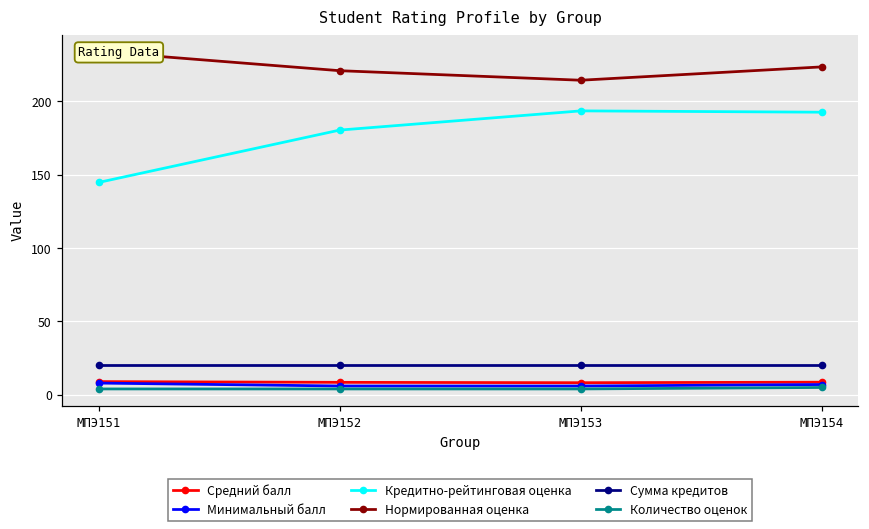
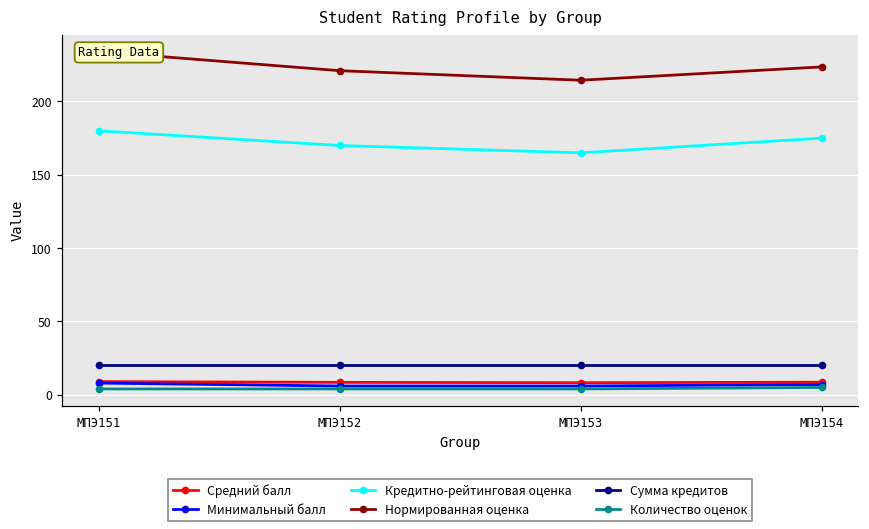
Кредитно-рейтинговая оценка, МПЭ151: 145 -> 180
Кредитно-рейтинговая оценка, МПЭ152: 181 -> 170
Кредитно-рейтинговая оценка, МПЭ153: 194 -> 165
Кредитно-рейтинговая оценка, МПЭ154: 193 -> 175
